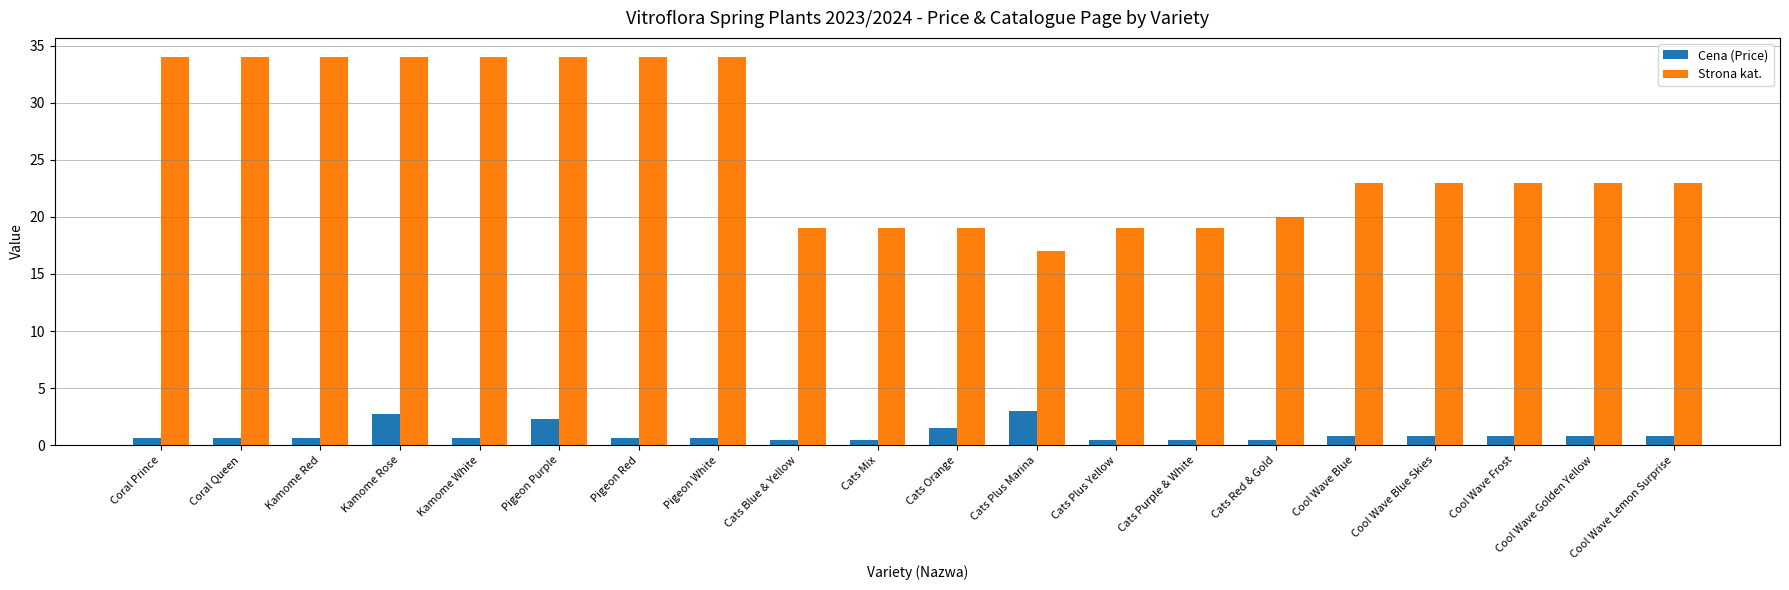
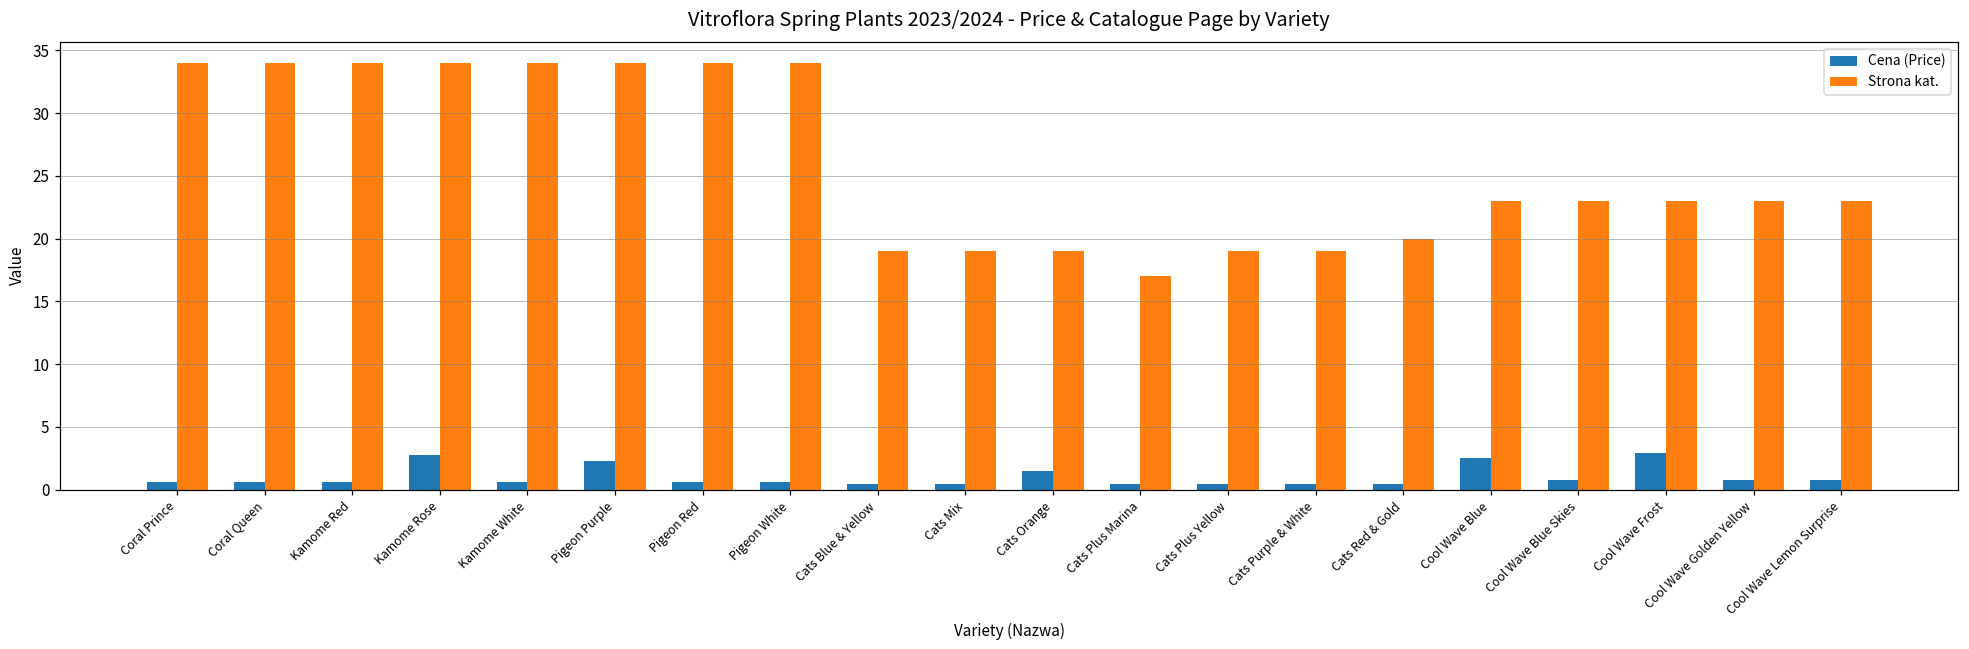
Cena (Price), Cats Plus Marina: 3.0 -> 0.4
Cena (Price), Cool Wave Blue: 0.8 -> 2.5
Cena (Price), Cool Wave Frost: 0.8 -> 2.9
